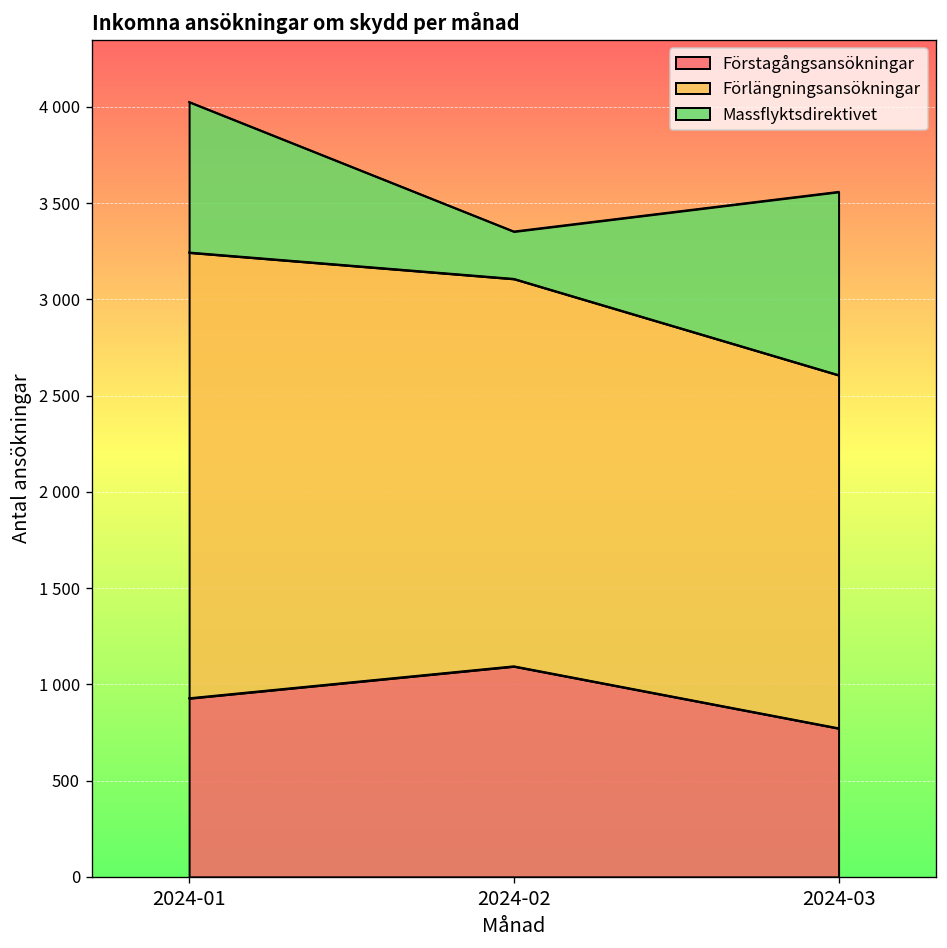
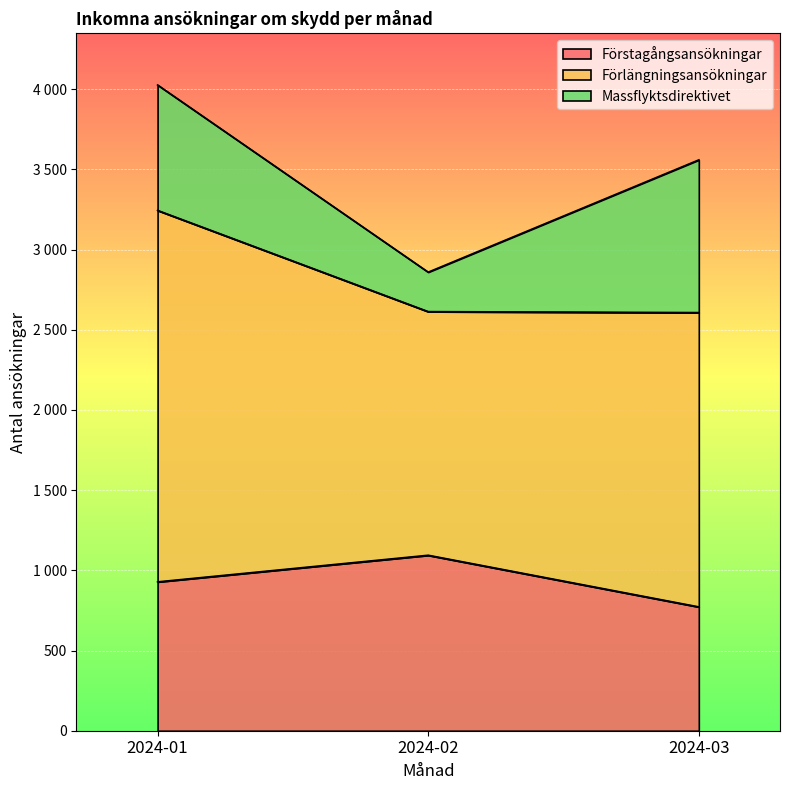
Förlängningsansökningar, 2024-02: 2010 -> 1520
